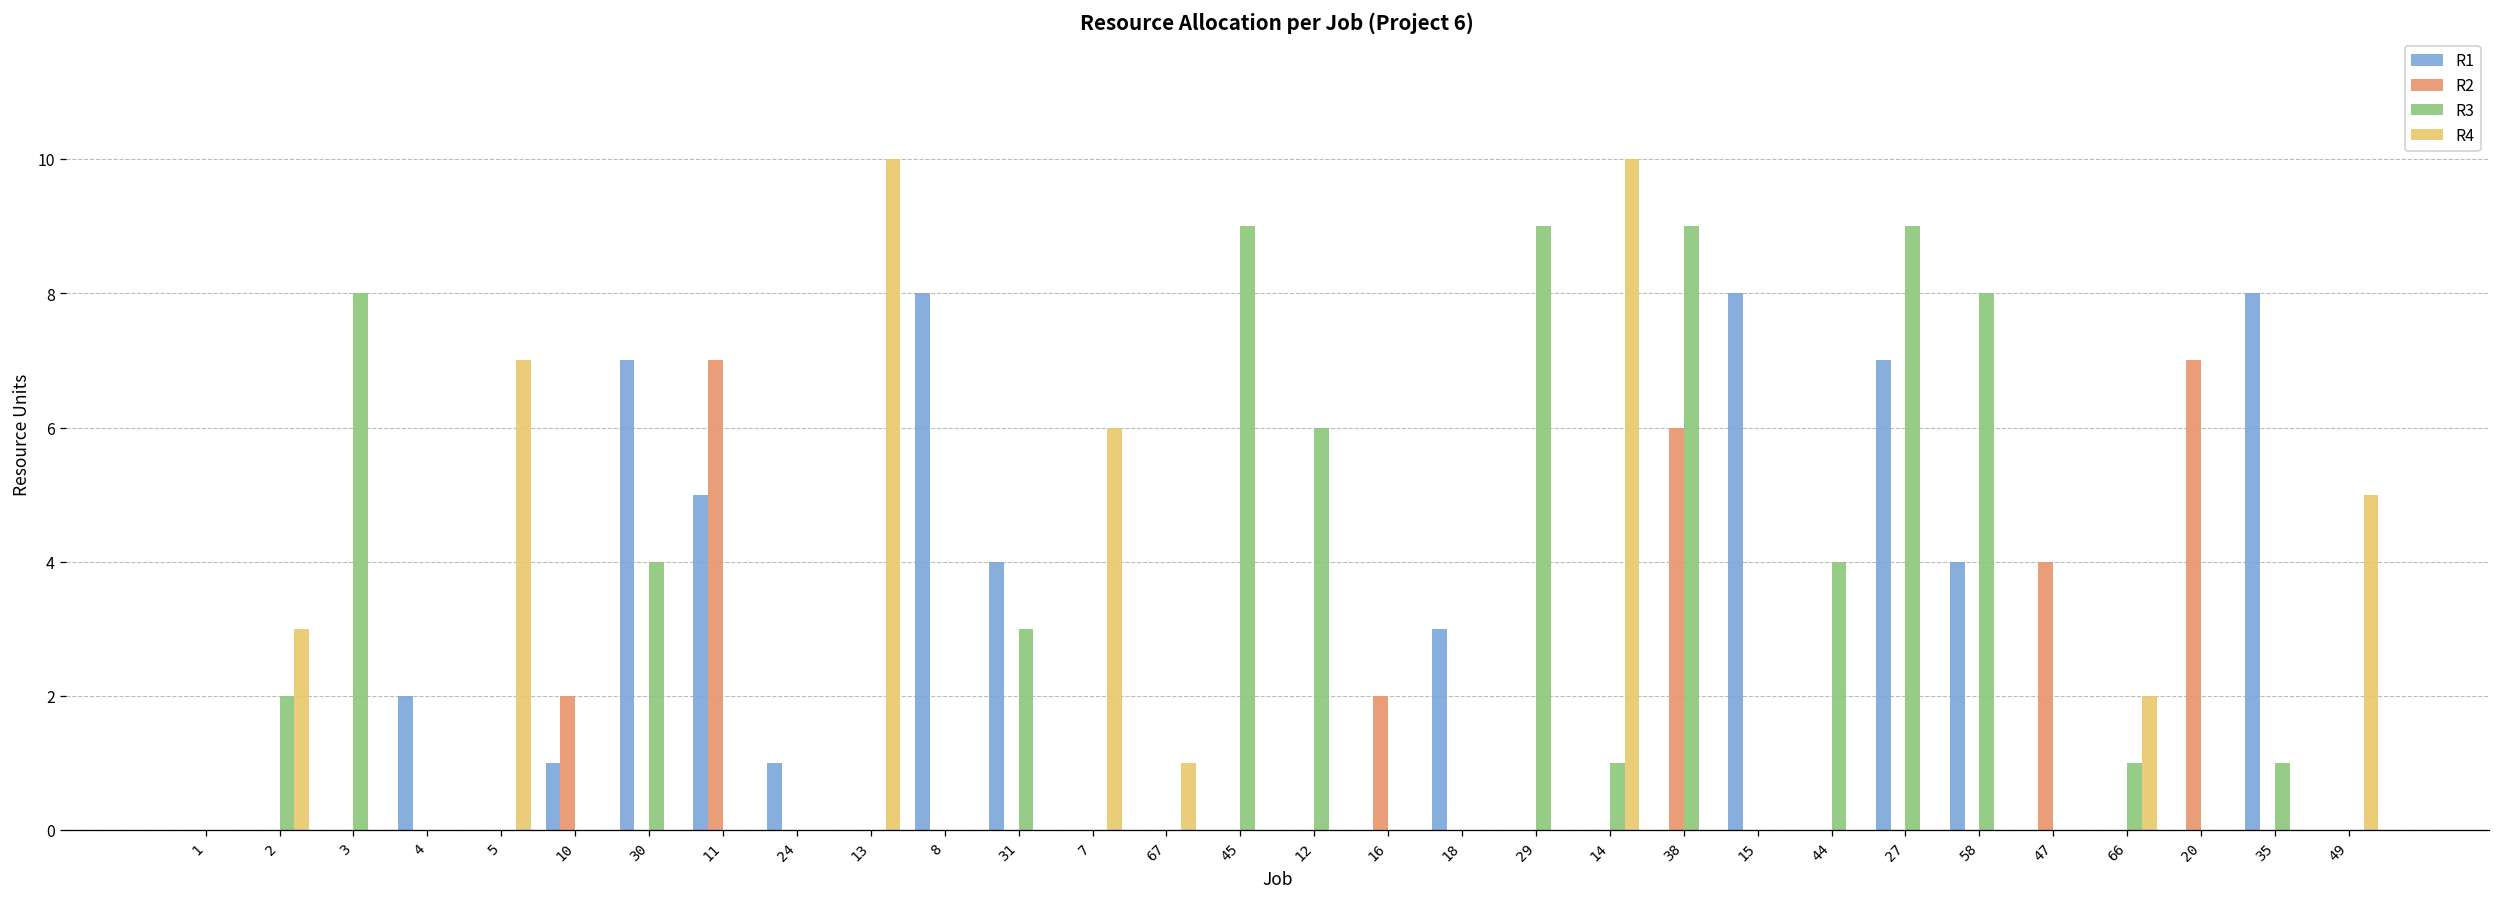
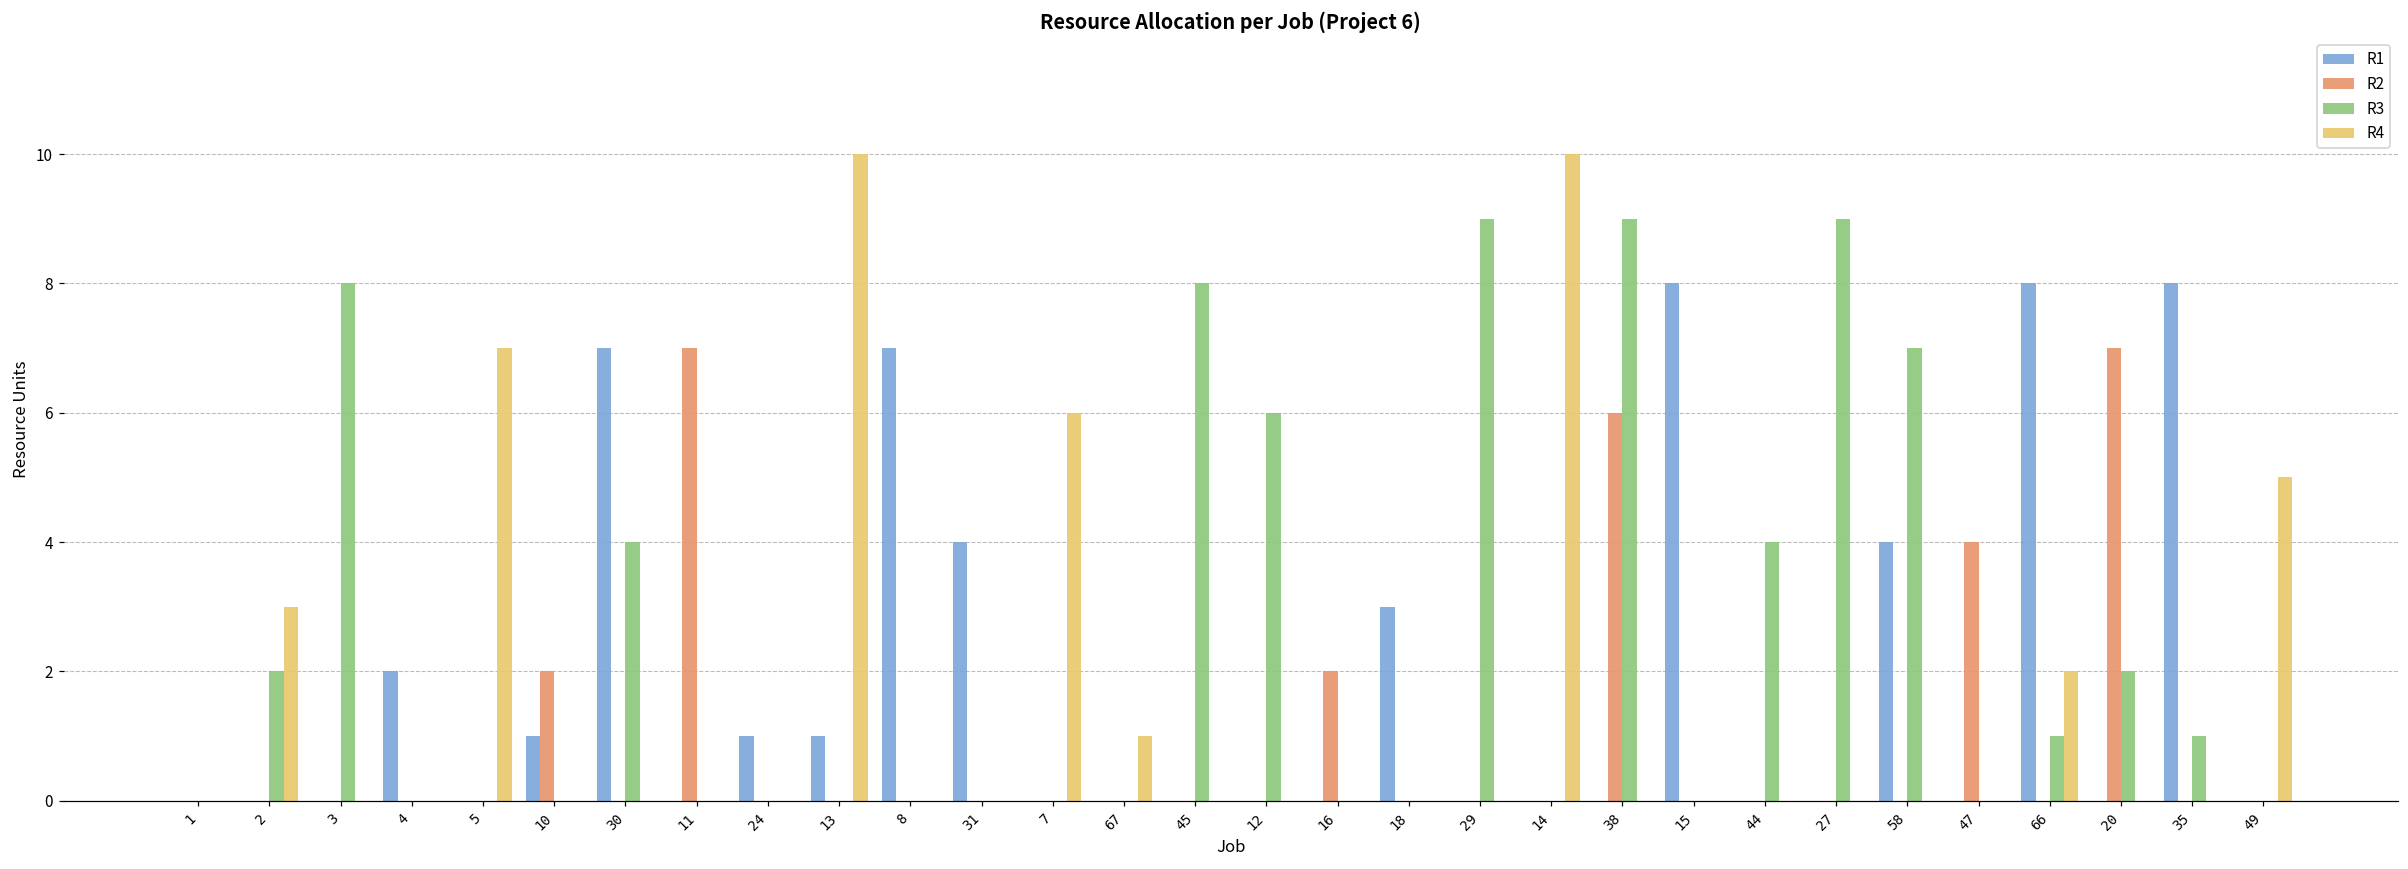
R1, 11: 5 -> 0
R1, 13: 0 -> 1
R1, 8: 8 -> 7
R3, 31: 3 -> 0
R3, 45: 9 -> 8
R3, 14: 1 -> 0
R1, 27: 7 -> 0
R3, 58: 8 -> 7
R1, 66: 0 -> 8
R3, 20: 0 -> 2
